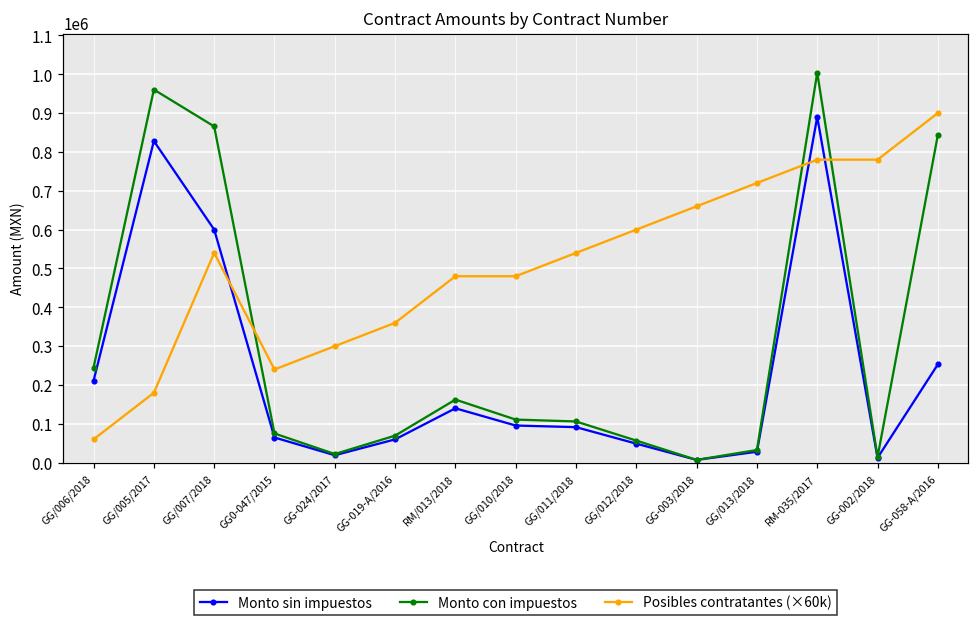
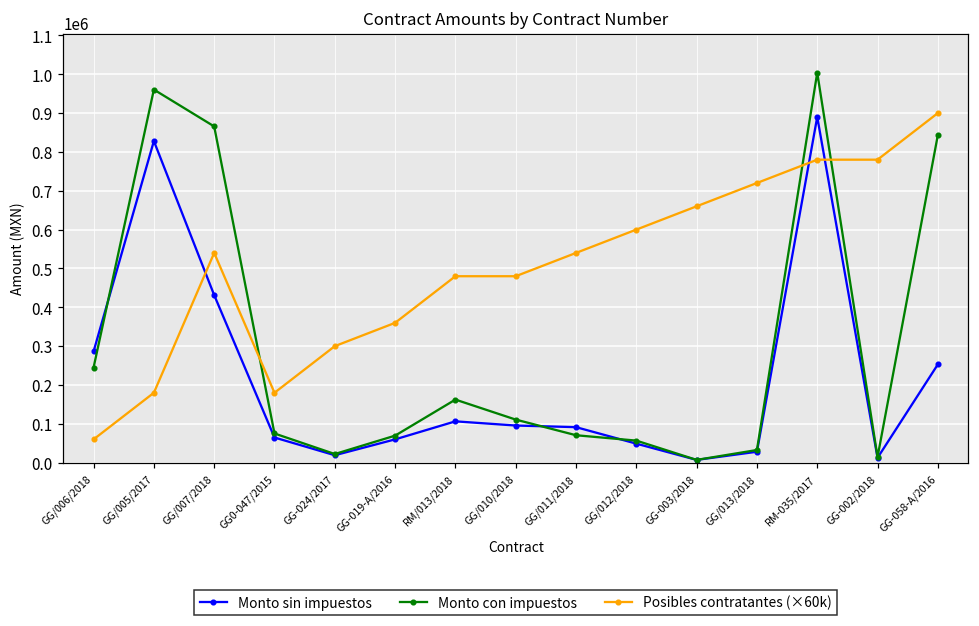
Monto sin impuestos, GG/006/2018: 210000 -> 290000
Monto sin impuestos, GG/007/2018: 600000 -> 430000
Posibles contratantes (×60k), GG0-047/2015: 240000 -> 180000
Monto sin impuestos, RM/013/2018: 140000 -> 110000
Monto con impuestos, GG/011/2018: 110000 -> 70000
